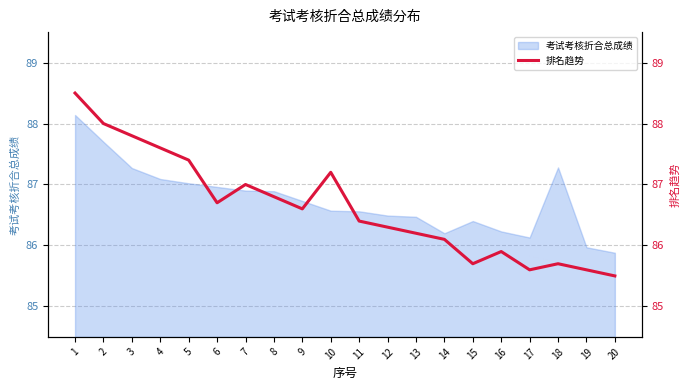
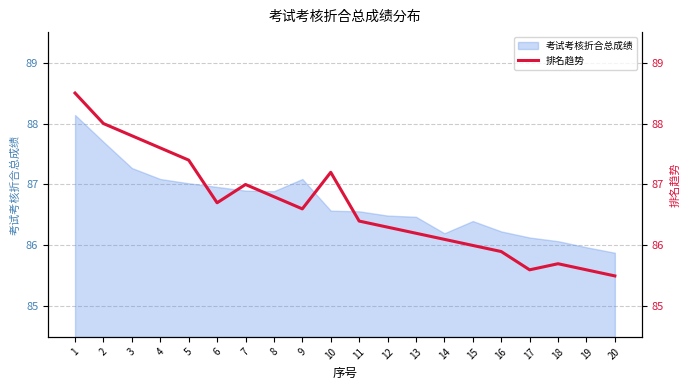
考试考核折合总成绩, 9: 86.7 -> 87.1
考试考核折合总成绩, 18: 87.3 -> 86.1
排名趋势, 15: 85.7 -> 86.0
